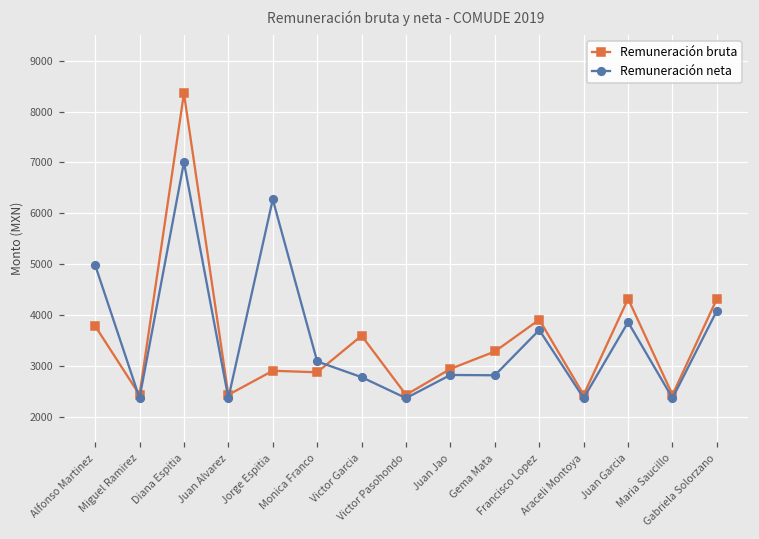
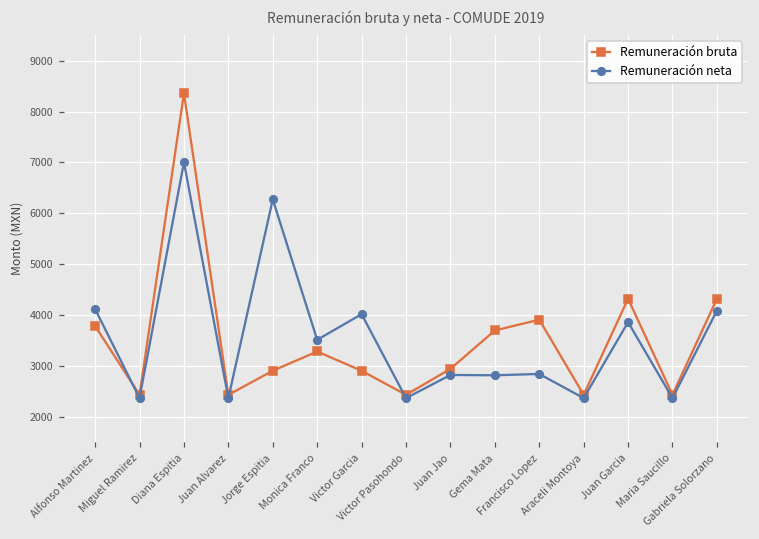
Remuneración neta, Alfonso Martinez: 5000 -> 4100
Remuneración bruta, Monica Franco: 2900 -> 3300
Remuneración neta, Monica Franco: 3100 -> 3500
Remuneración bruta, Victor Garcia: 3600 -> 2900
Remuneración neta, Victor Garcia: 2800 -> 4000
Remuneración bruta, Gema Mata: 3300 -> 3700
Remuneración neta, Francisco Lopez: 3700 -> 2800
